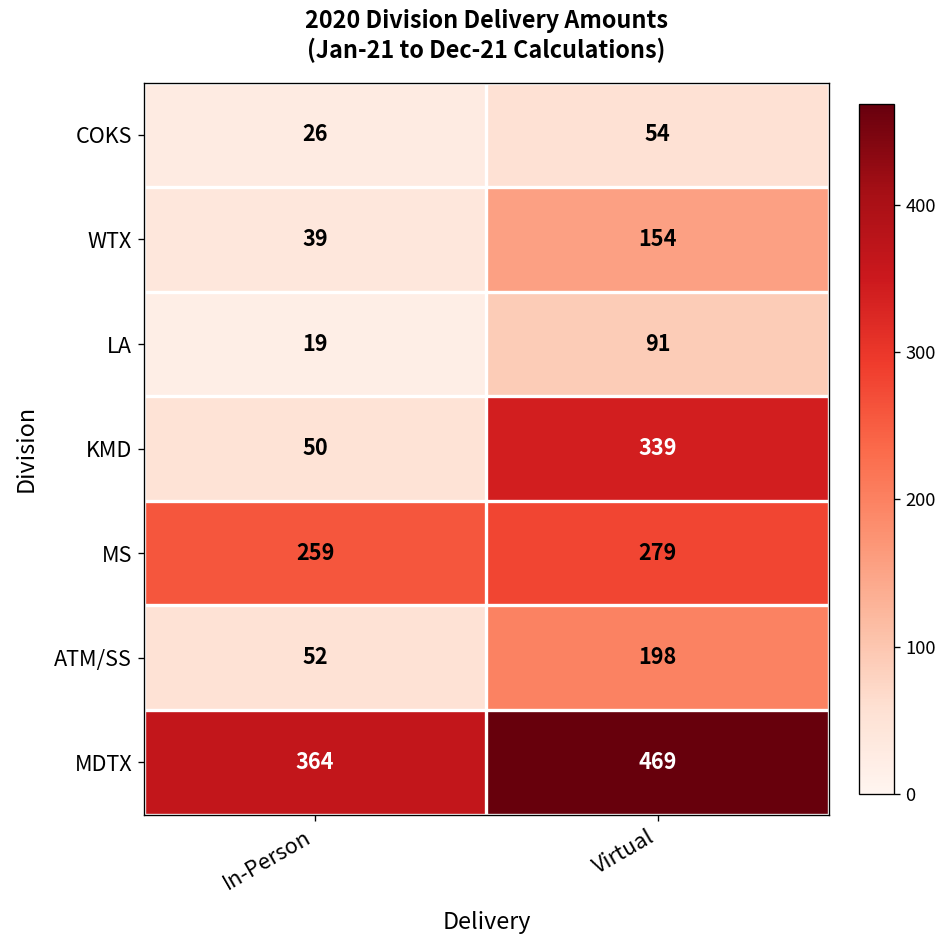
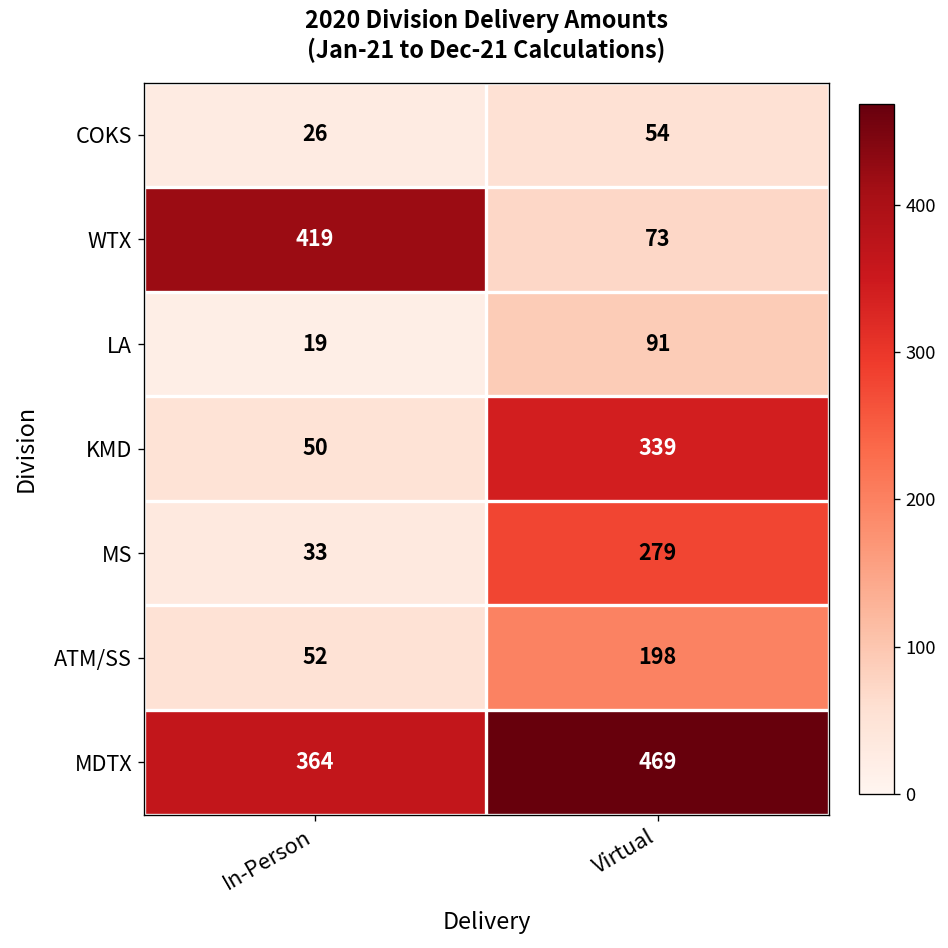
WTX, In-Person: 39 -> 419
WTX, Virtual: 154 -> 73
MS, In-Person: 259 -> 33
